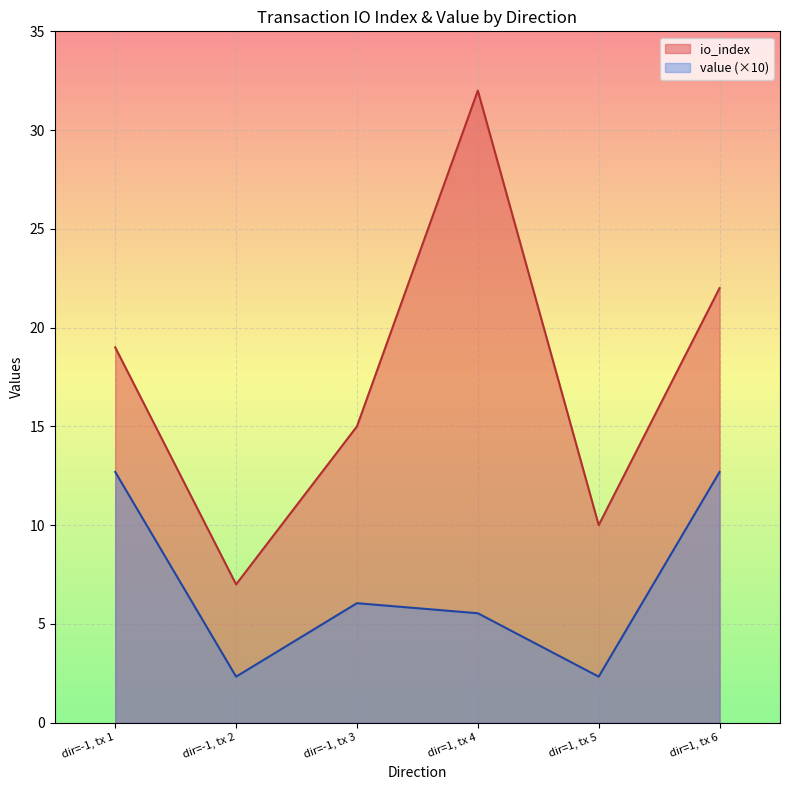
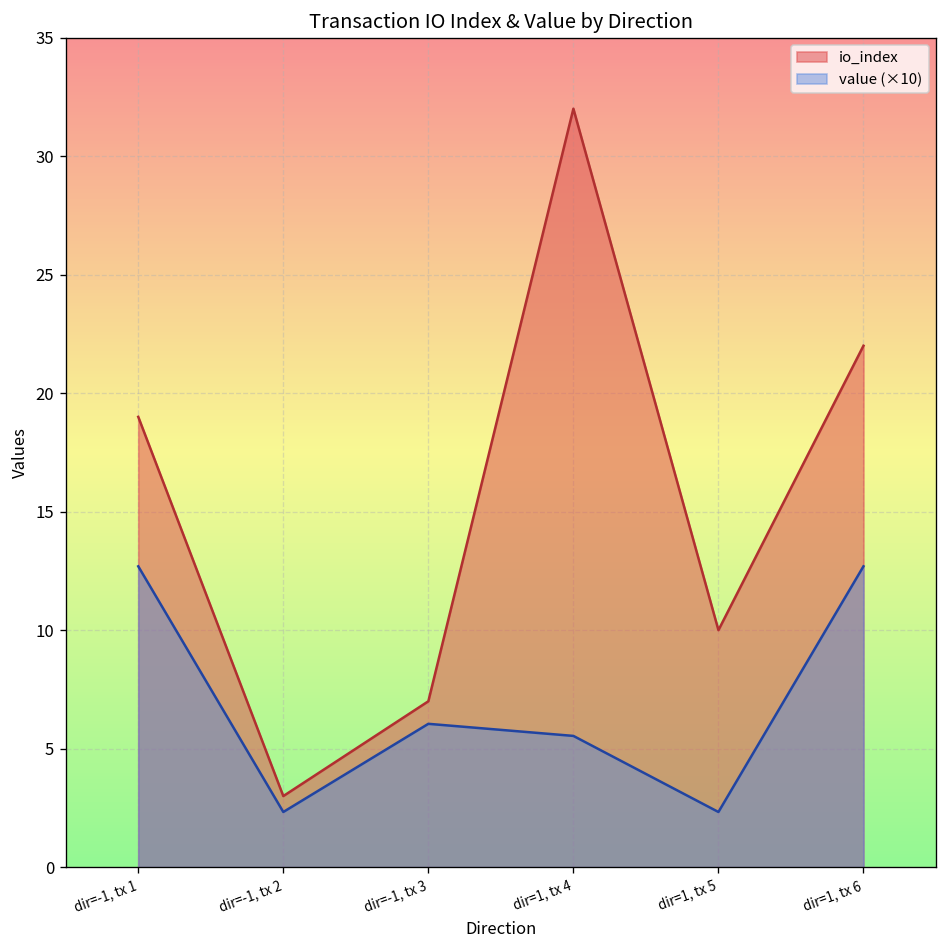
io_index, dir=-1, tx 2: 7 -> 3
io_index, dir=-1, tx 3: 15 -> 7
